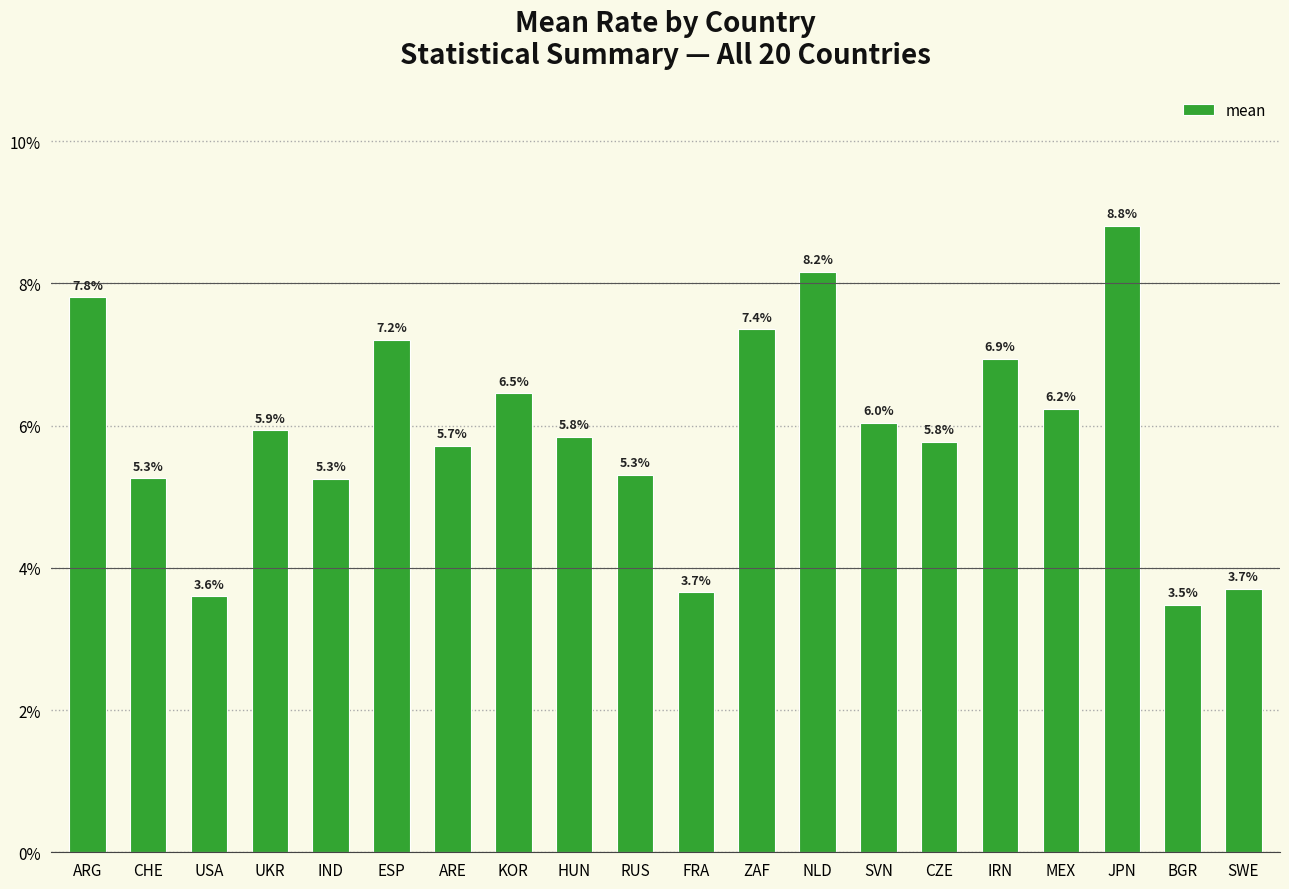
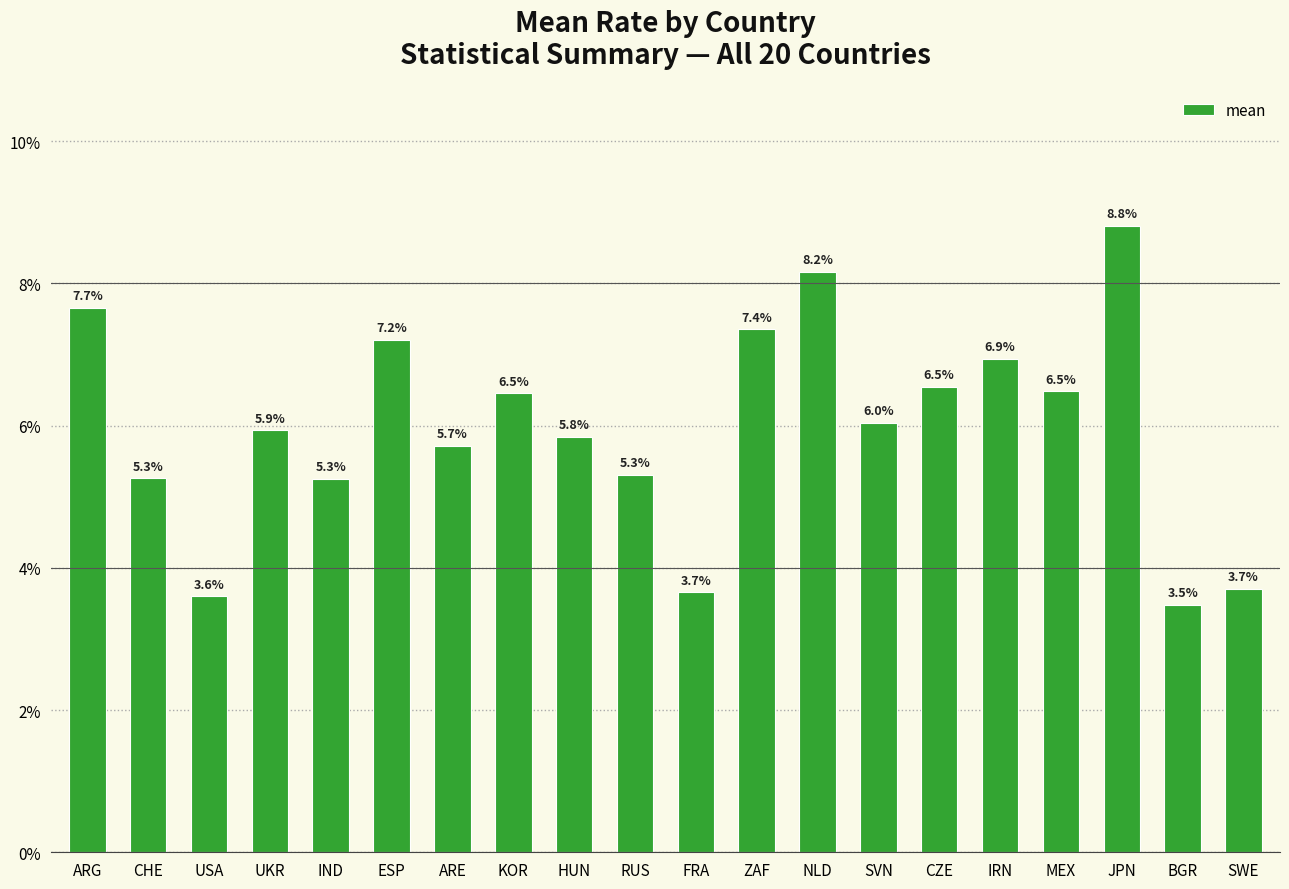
ARG: 7.8% -> 7.7%
CZE: 5.8% -> 6.5%
MEX: 6.2% -> 6.5%
